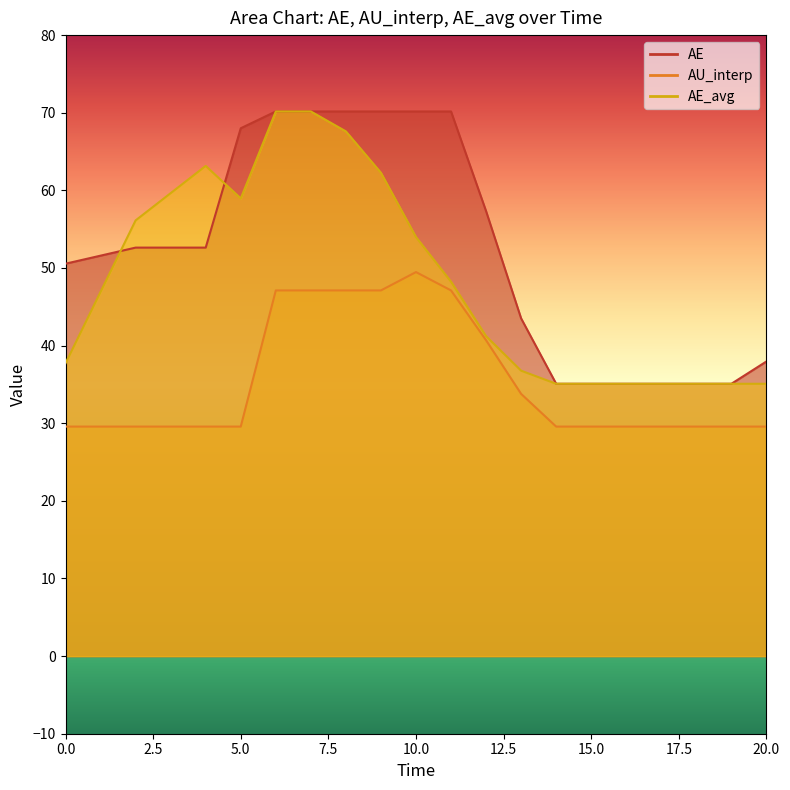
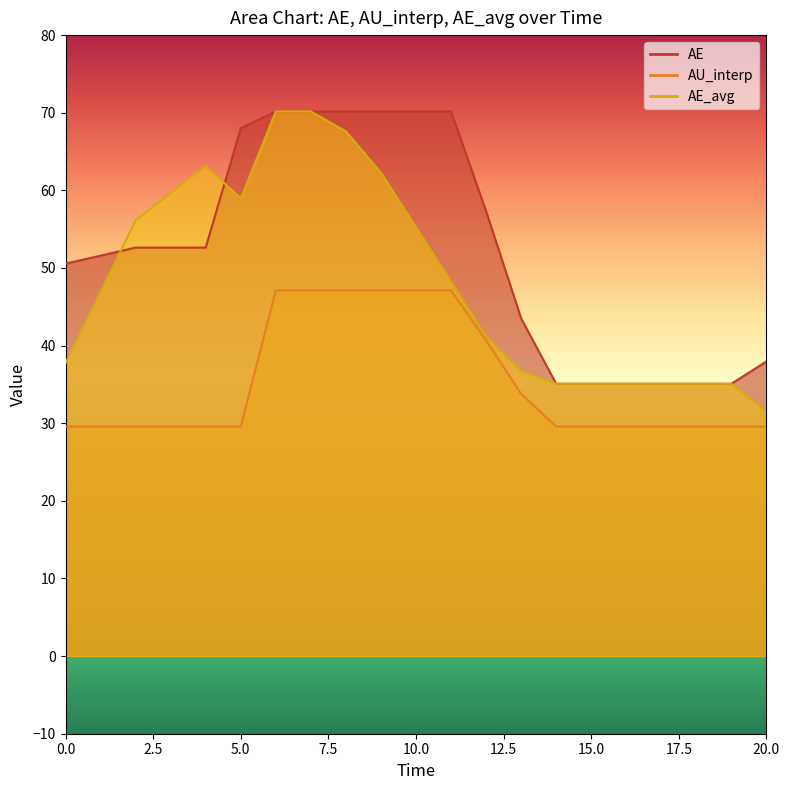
AU_interp, 10.0: 49 -> 47
AE_avg, 10.0: 54 -> 55
AE_avg, 20.0: 35 -> 32
